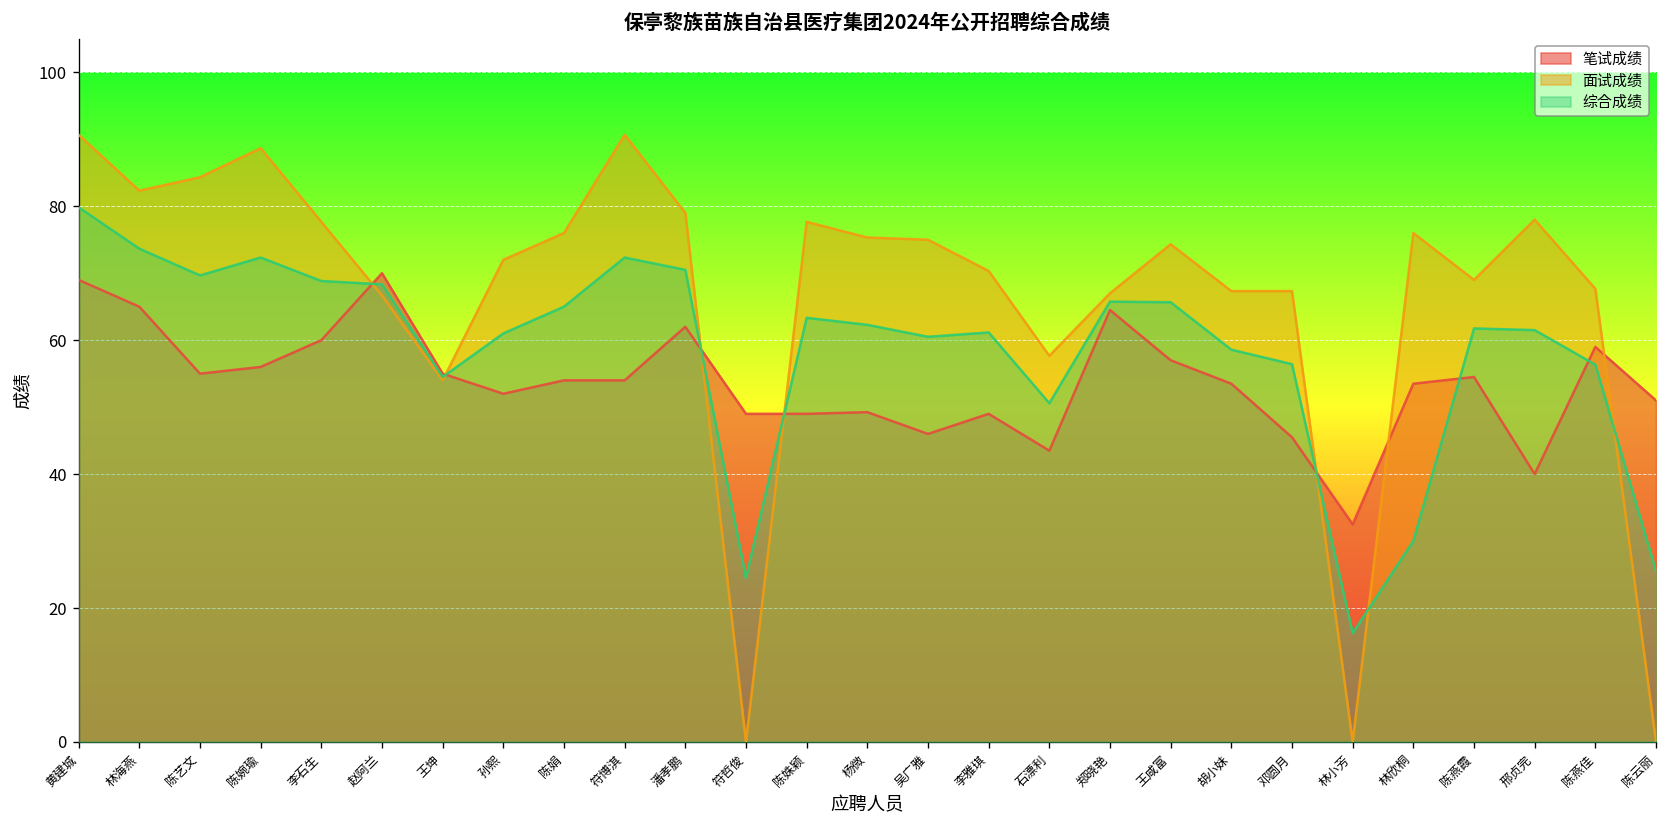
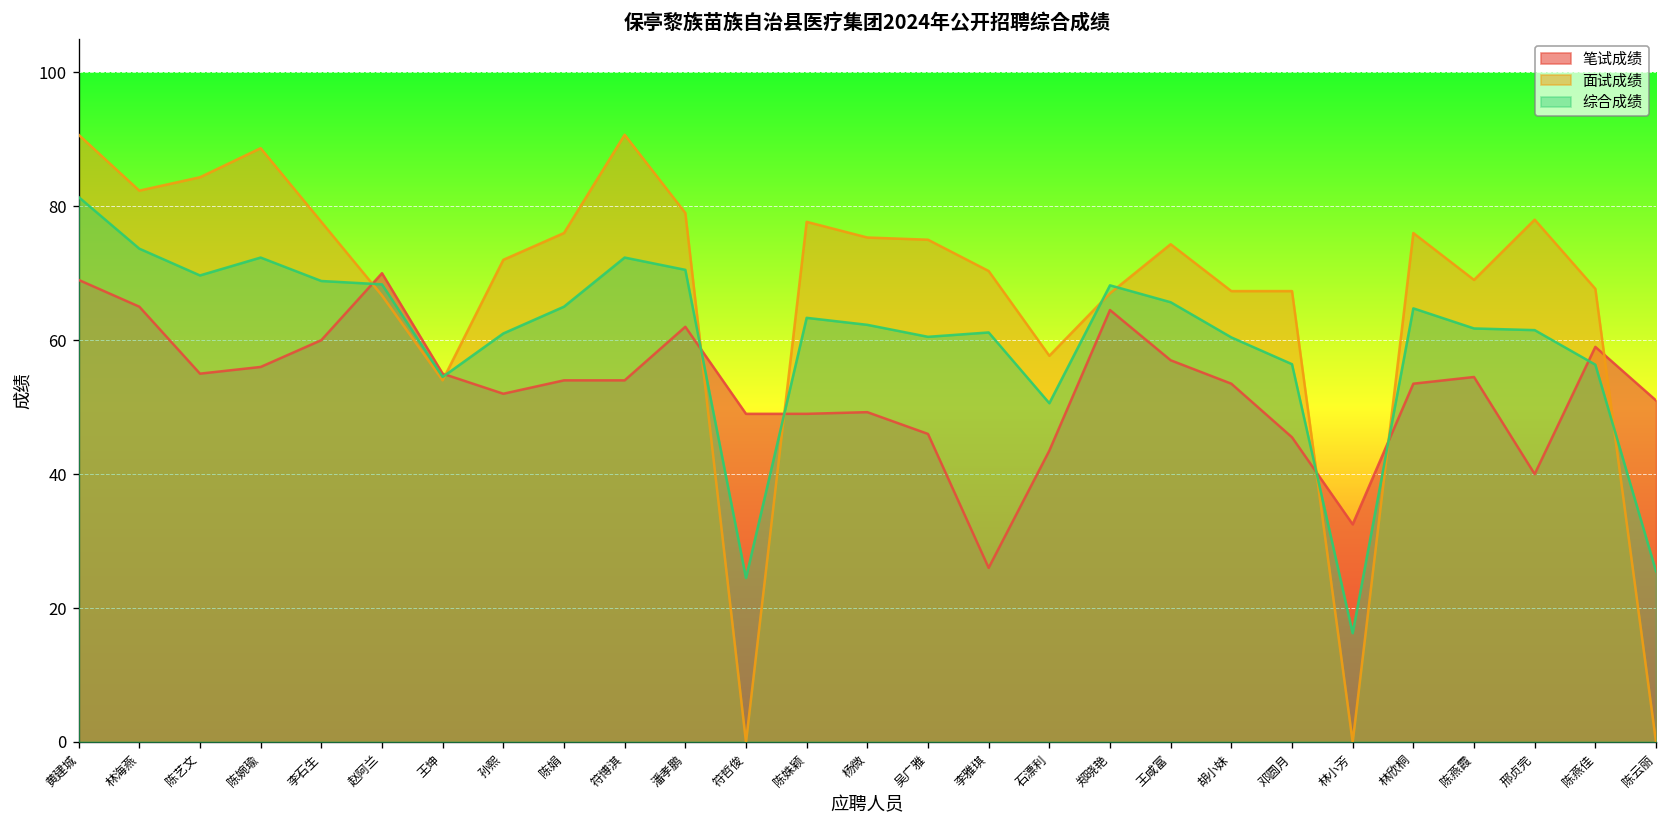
综合成绩, 黄建城: 80 -> 81
笔试成绩, 李雅琪: 49 -> 26
综合成绩, 郑晓艳: 66 -> 68
综合成绩, 胡小妹: 59 -> 60
综合成绩, 林欣桐: 30 -> 65
